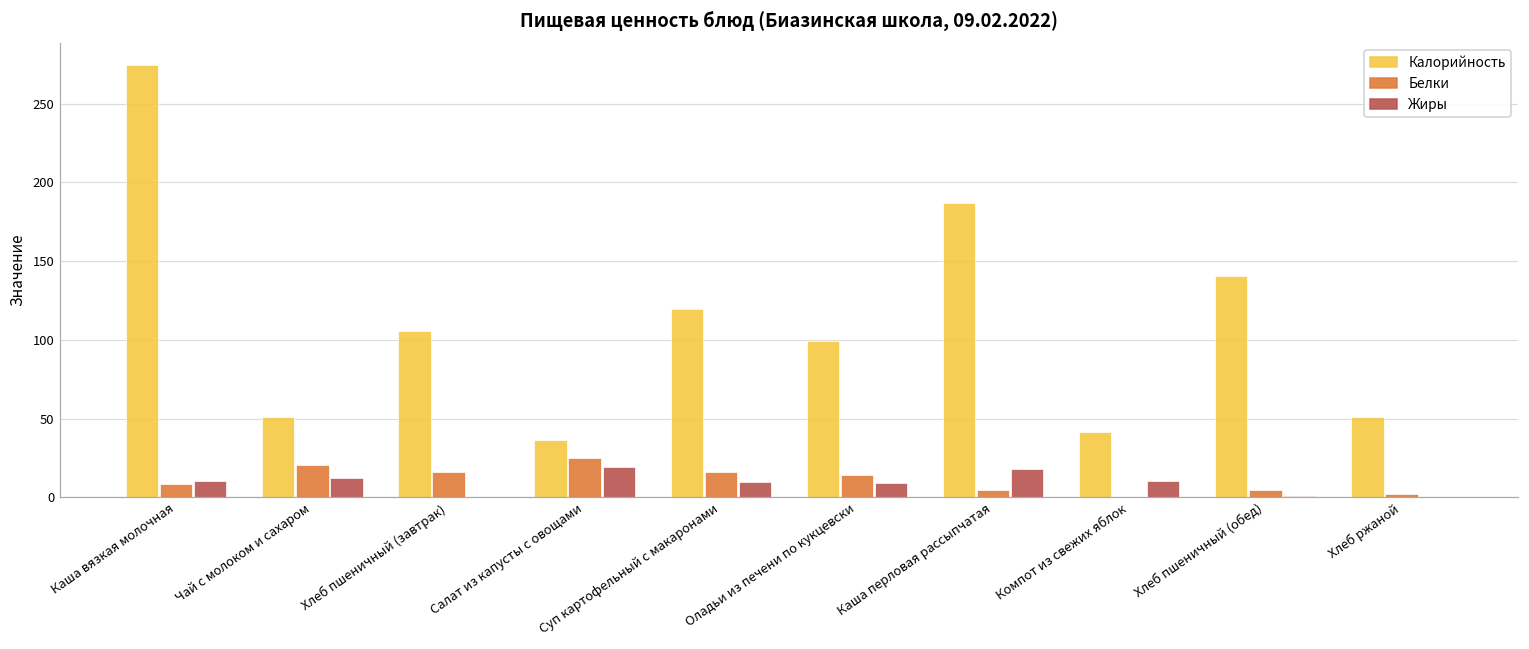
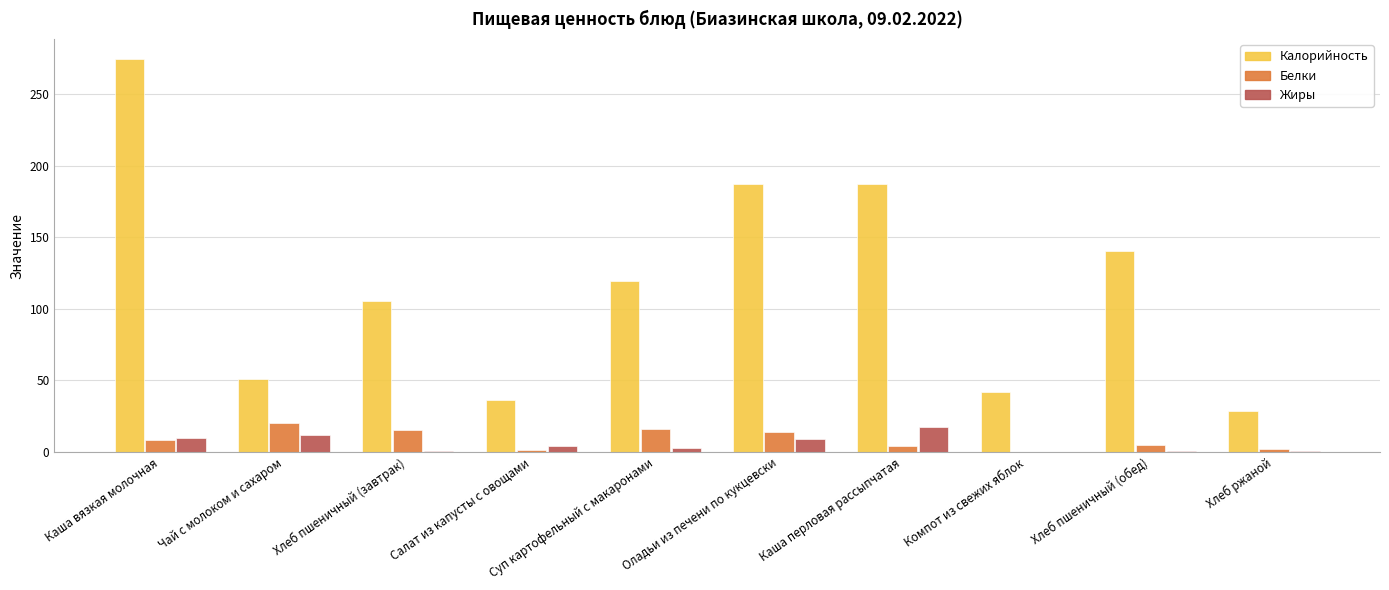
Белки, Салат из капусты с овощами: 25 -> 2
Жиры, Салат из капусты с овощами: 19 -> 4
Жиры, Суп картофельный с макаронами: 10 -> 3
Калорийность, Оладьи из печени по кукцевски: 99 -> 188
Жиры, Компот из свежих яблок: 11 -> 0
Калорийность, Хлеб ржаной: 51 -> 28
